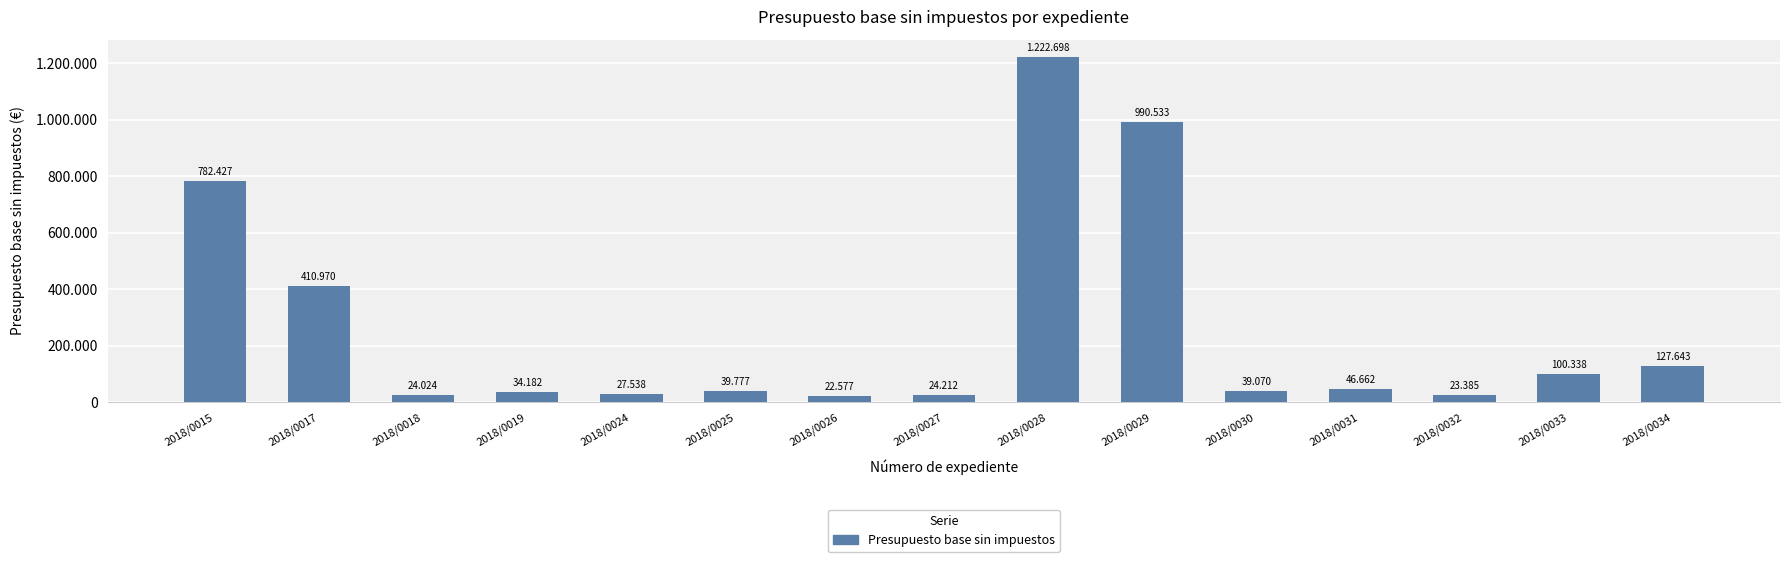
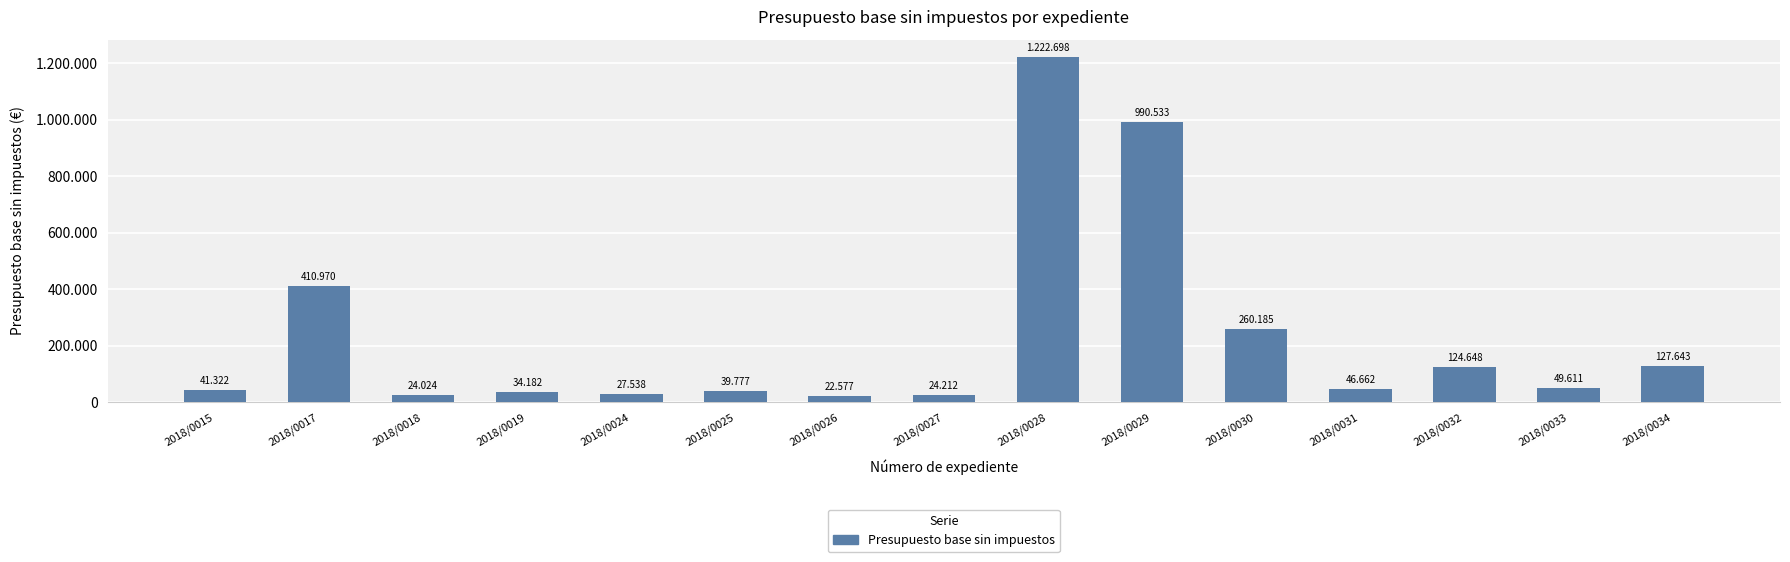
2018/0015: 782.427 -> 41.322
2018/0030: 39.070 -> 260.185
2018/0032: 23.385 -> 124.648
2018/0033: 100.338 -> 49.611
